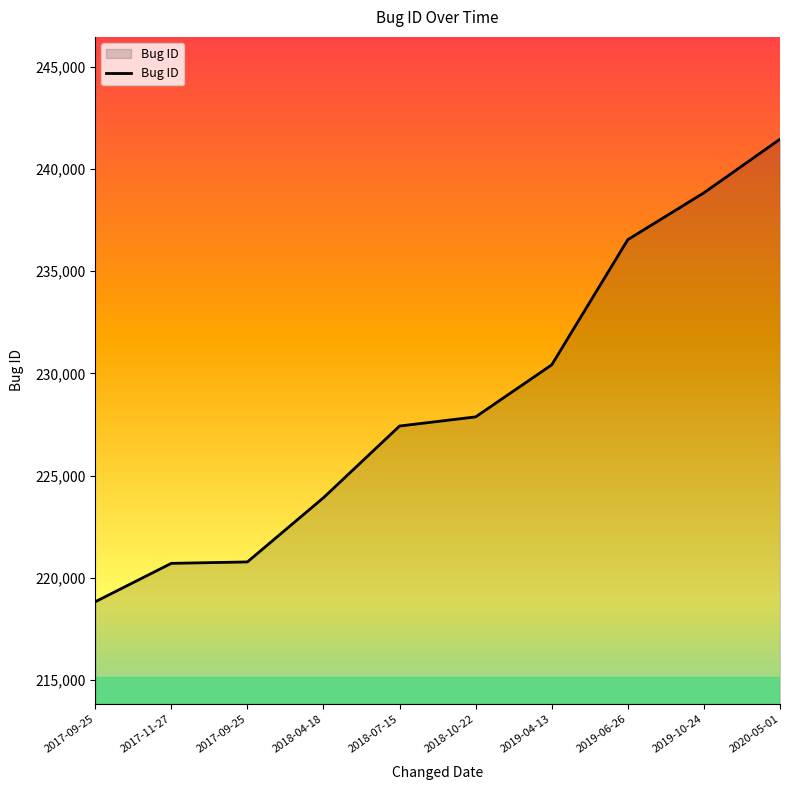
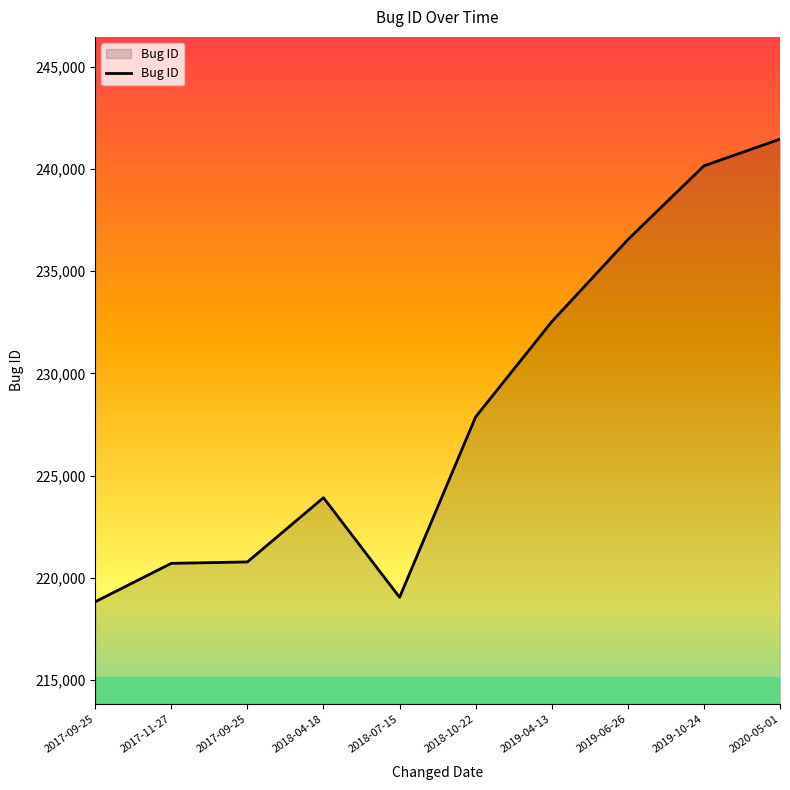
2018-07-15: 227,400 -> 219,100
2019-04-13: 230,400 -> 232,500
2019-10-24: 238,800 -> 240,100
